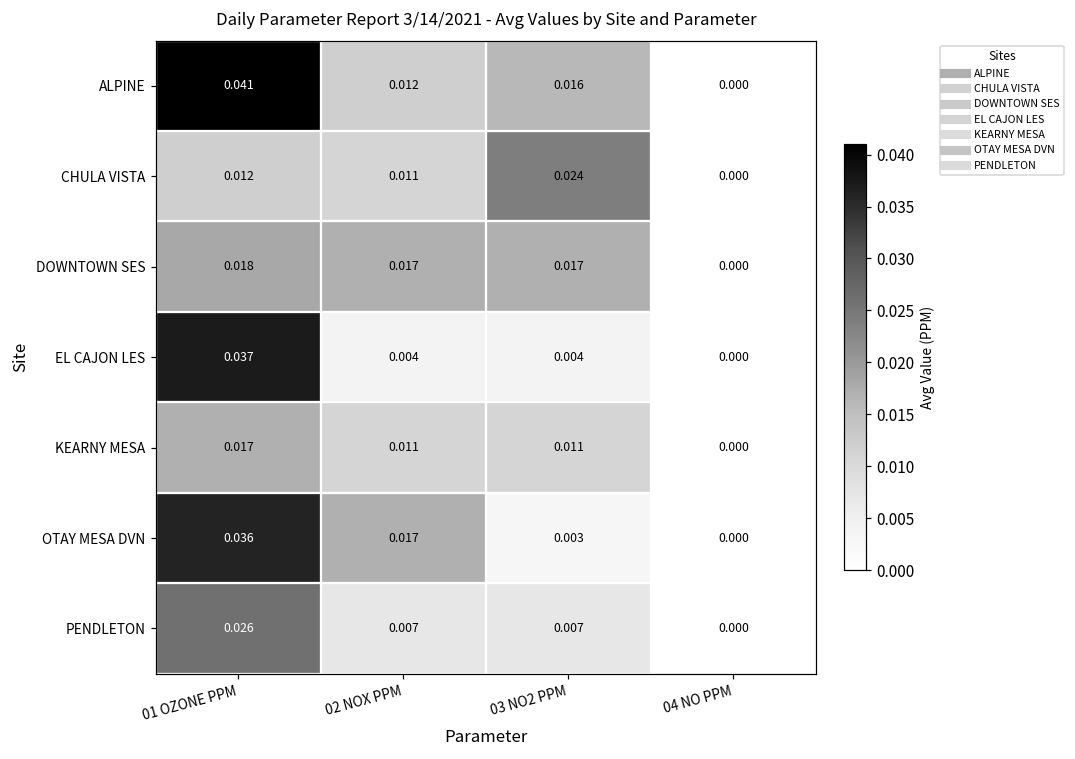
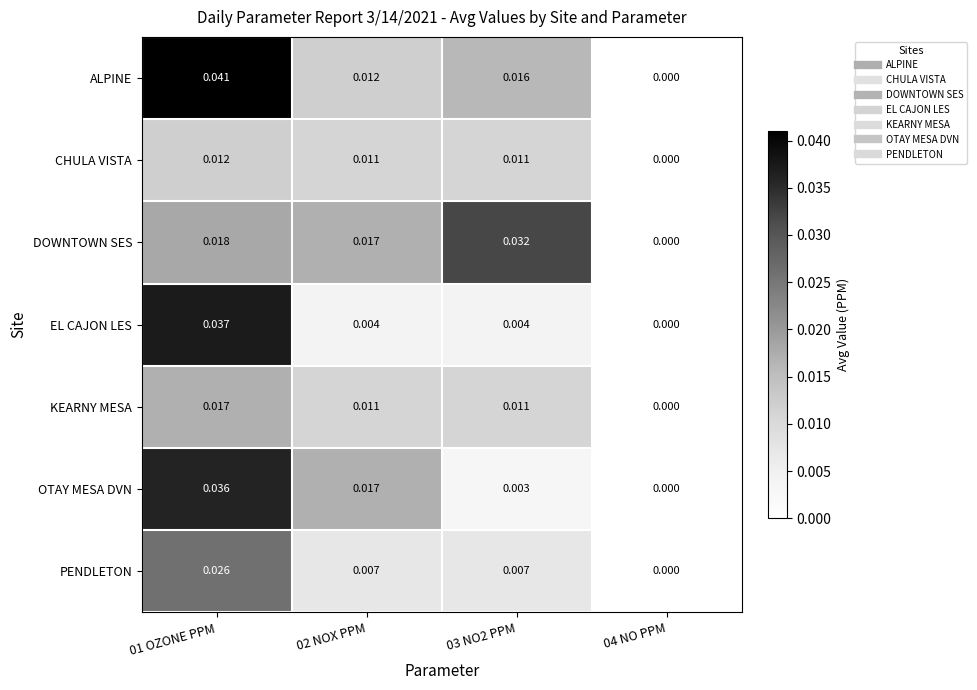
CHULA VISTA, 03 NO2 PPM: 0.024 -> 0.011
DOWNTOWN SES, 03 NO2 PPM: 0.017 -> 0.032
